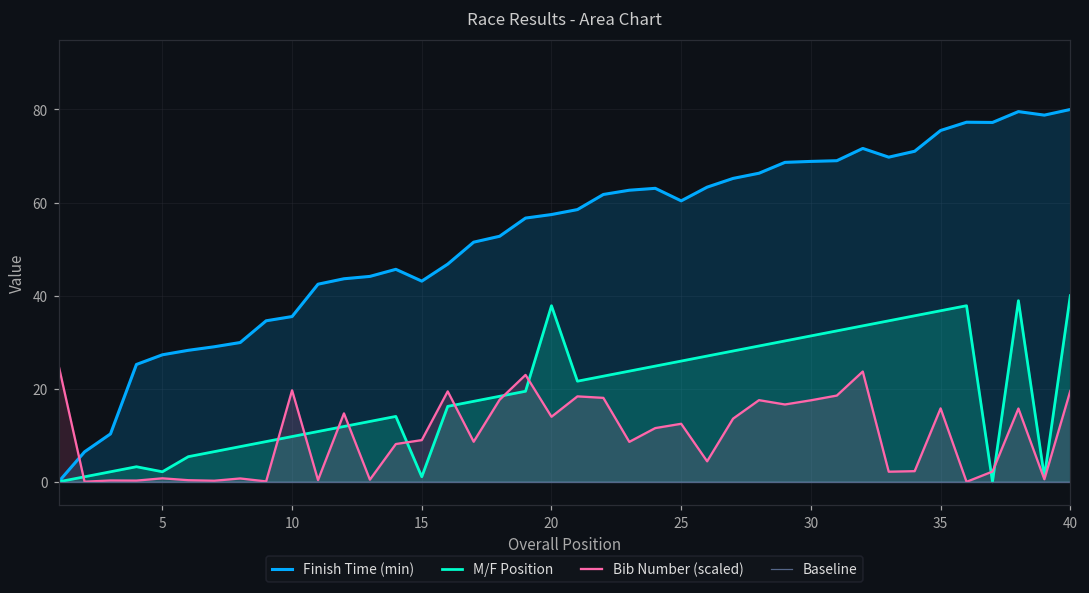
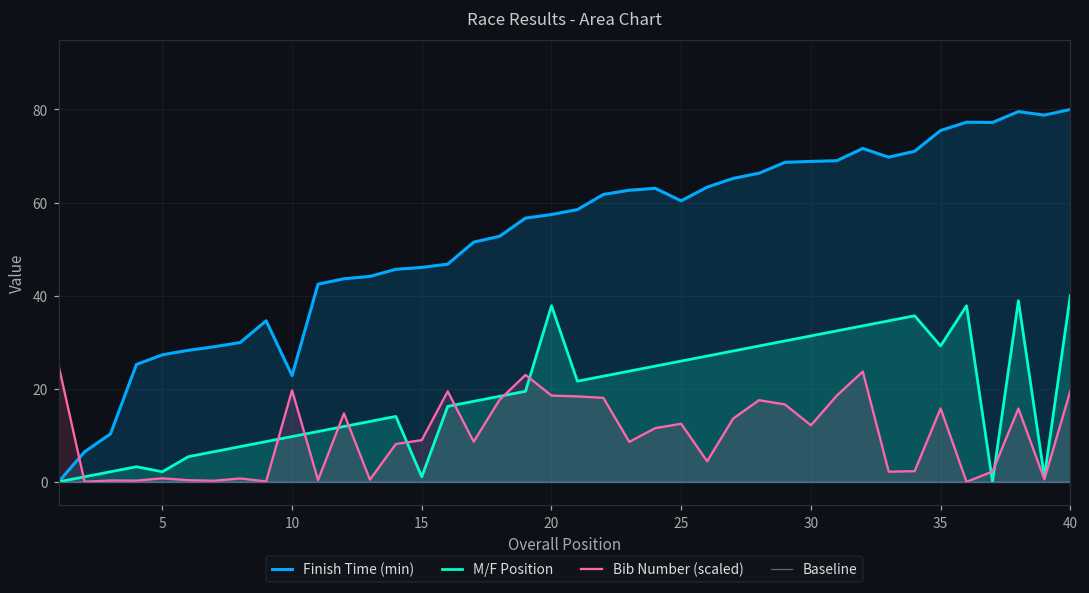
Finish Time (min), 10: 36 -> 23
Finish Time (min), 15: 43 -> 46
Bib Number (scaled), 20: 14 -> 19
Bib Number (scaled), 30: 18 -> 12
M/F Position, 35: 37 -> 29
